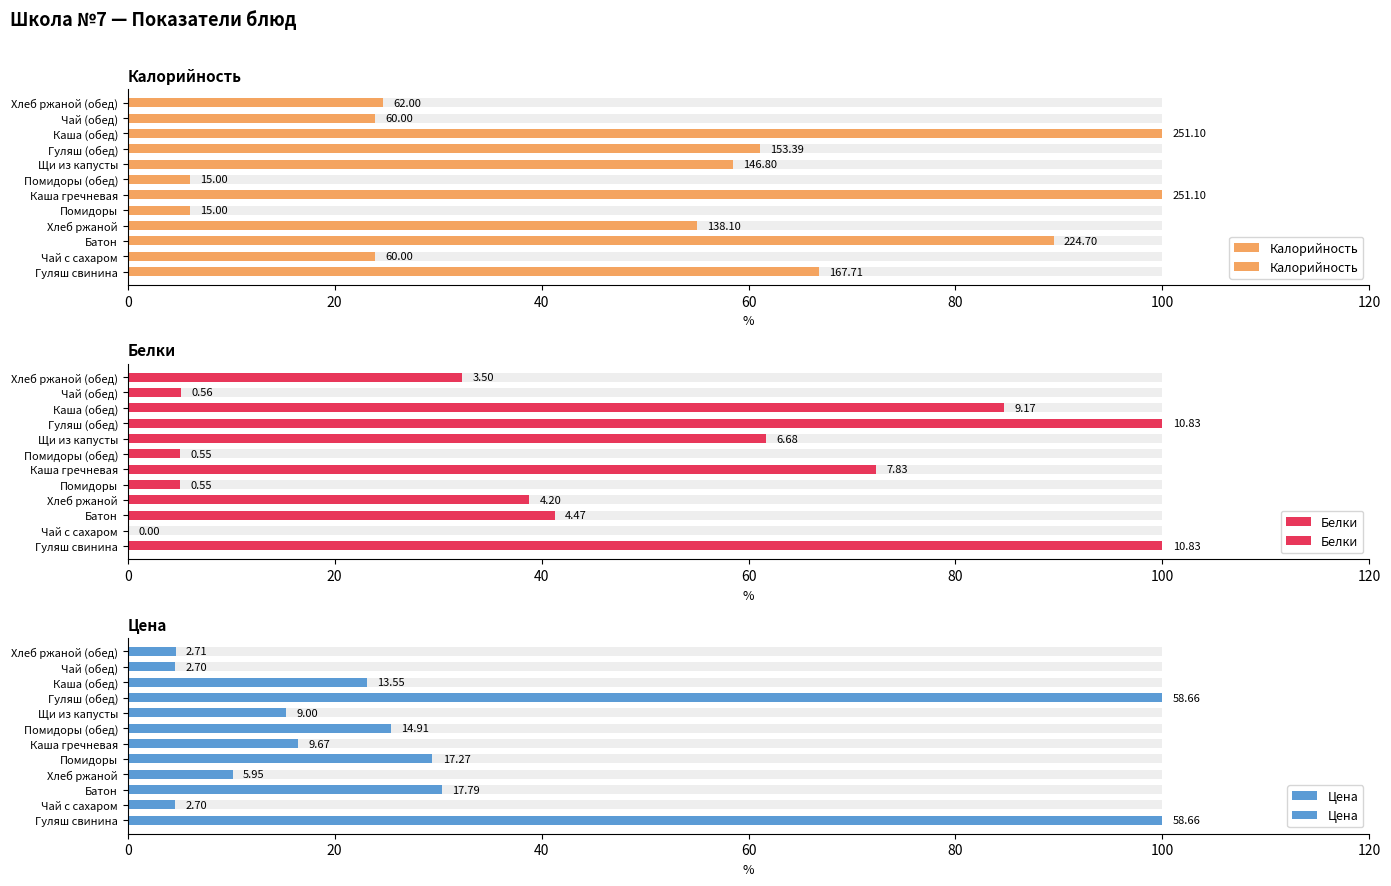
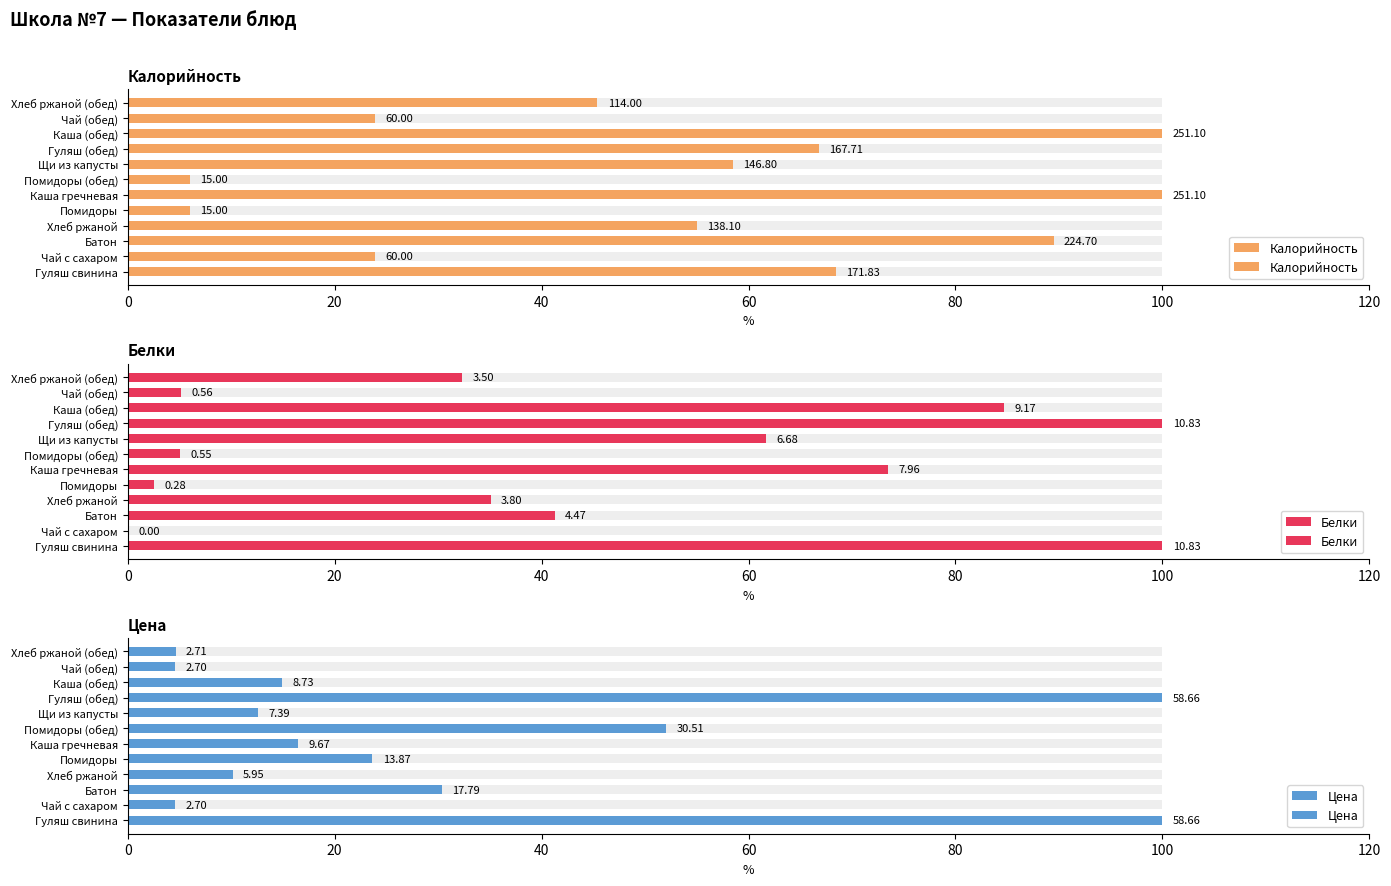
Калорийность, Калорийность, Хлеб ржаной (обед): 62.00 -> 114.00
Калорийность, Калорийность, Гуляш (обед): 153.39 -> 167.71
Калорийность, Калорийность, Гуляш свинина: 167.71 -> 171.83
Белки, Белки, Каша гречневая: 7.83 -> 7.96
Белки, Белки, Помидоры: 0.55 -> 0.28
Белки, Белки, Хлеб ржаной: 4.20 -> 3.80
Цена, Цена, Каша (обед): 13.55 -> 8.73
Цена, Цена, Щи из капусты: 9.00 -> 7.39
Цена, Цена, Помидоры (обед): 14.91 -> 30.51
Цена, Цена, Помидоры: 17.27 -> 13.87
